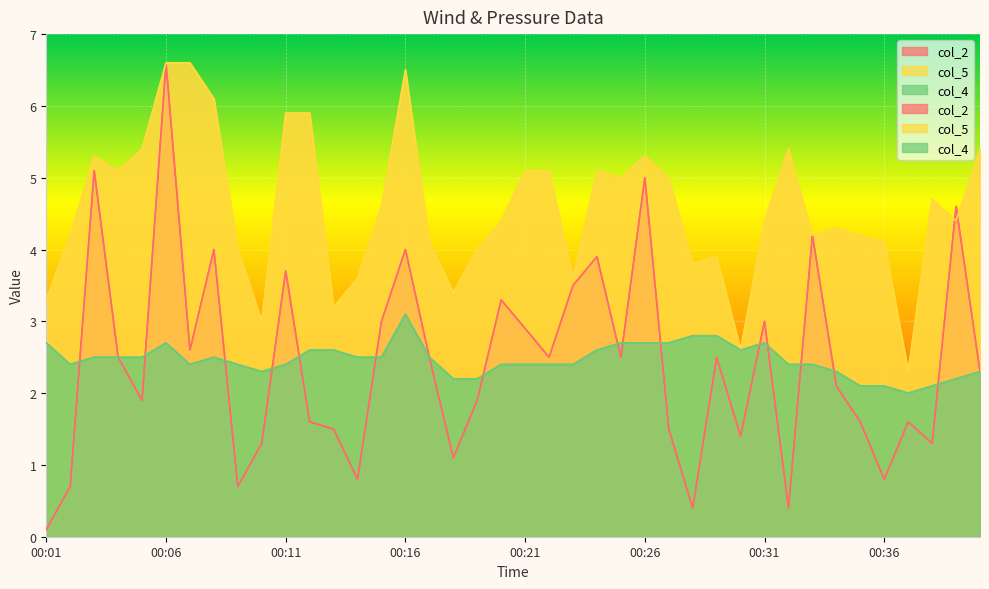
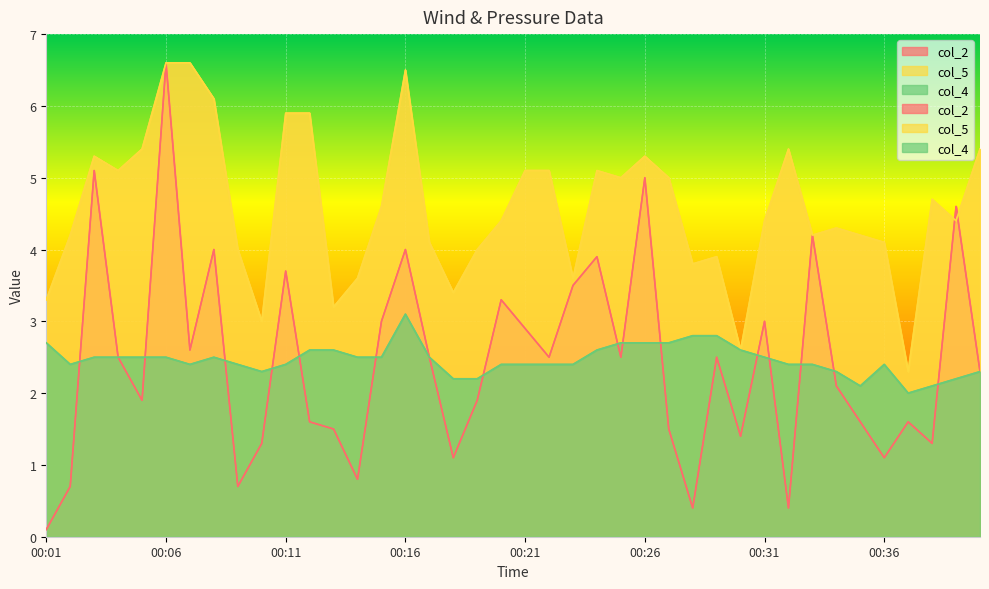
col_4, 00:06: 2.7 -> 2.5
col_4, 00:31: 2.7 -> 2.5
col_2, 00:36: 0.8 -> 1.1
col_4, 00:36: 2.1 -> 2.4
